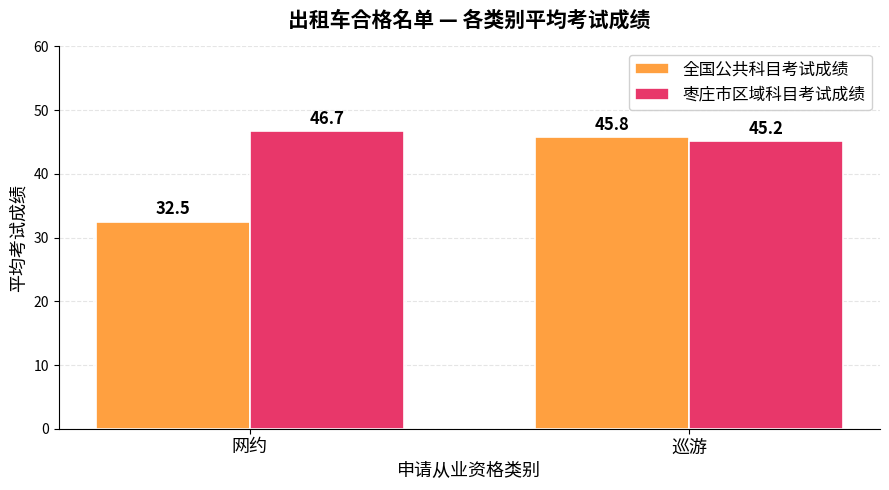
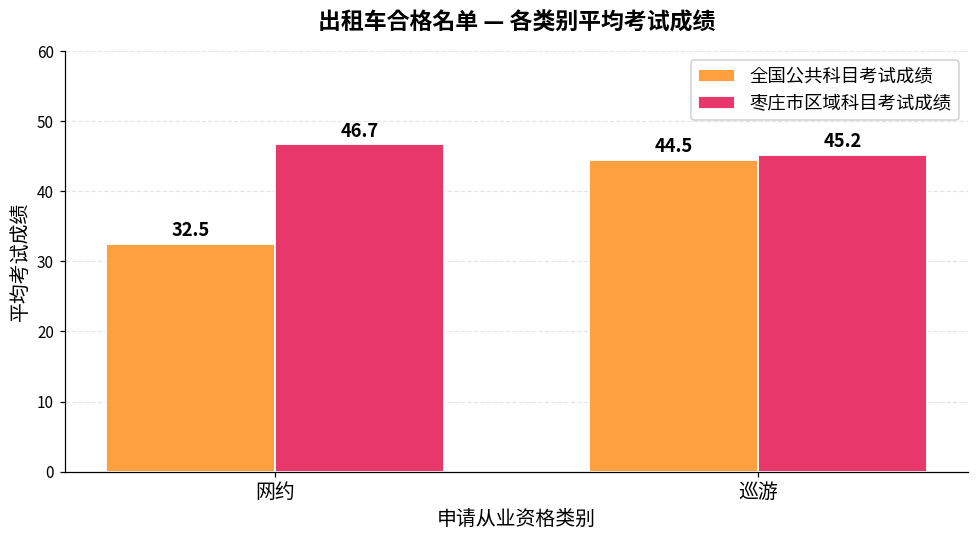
全国公共科目考试成绩, 巡游: 45.8 -> 44.5
